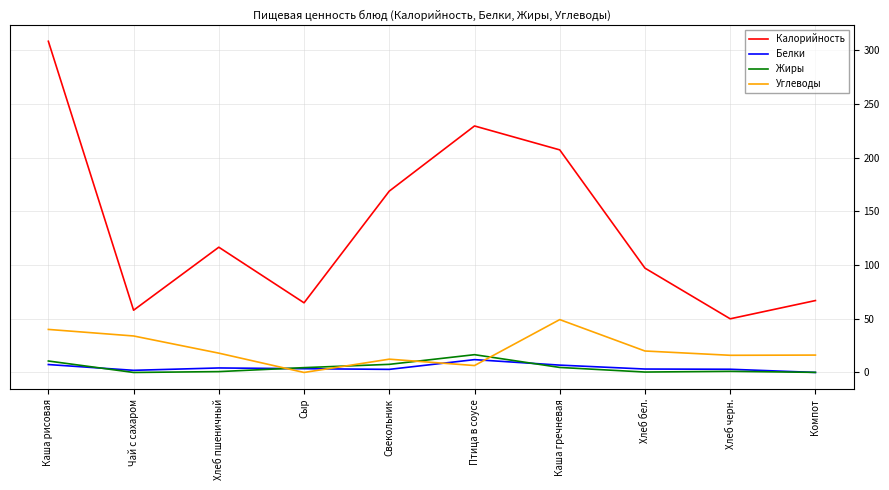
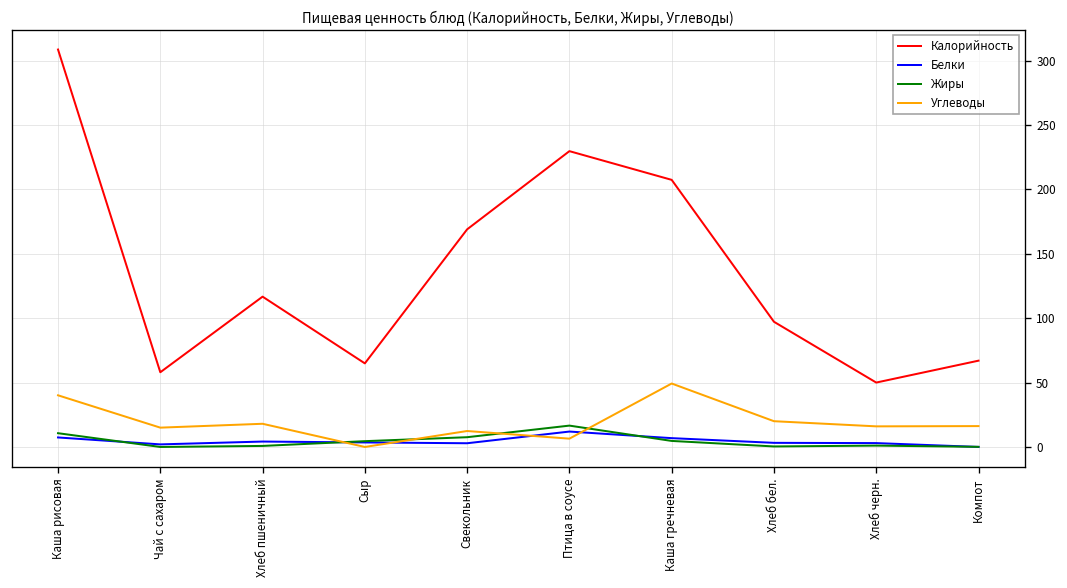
Углеводы, Чай с сахаром: 34 -> 15
